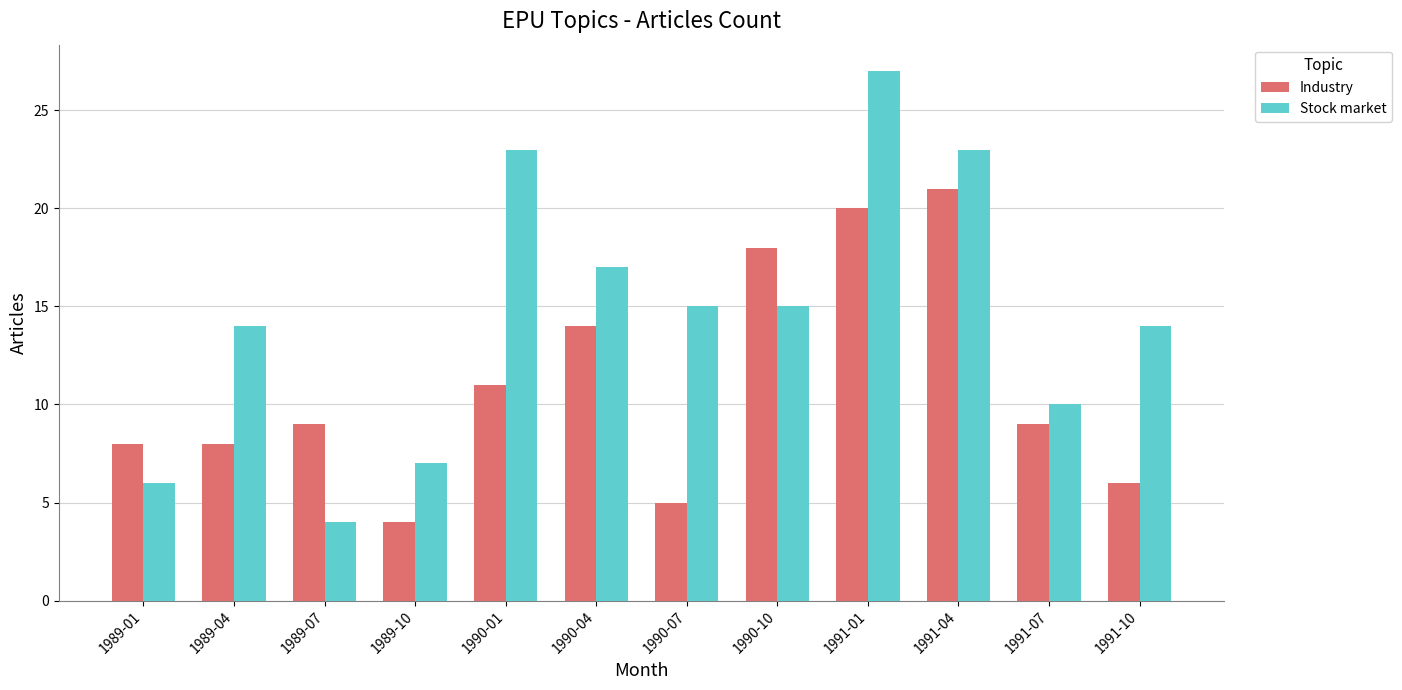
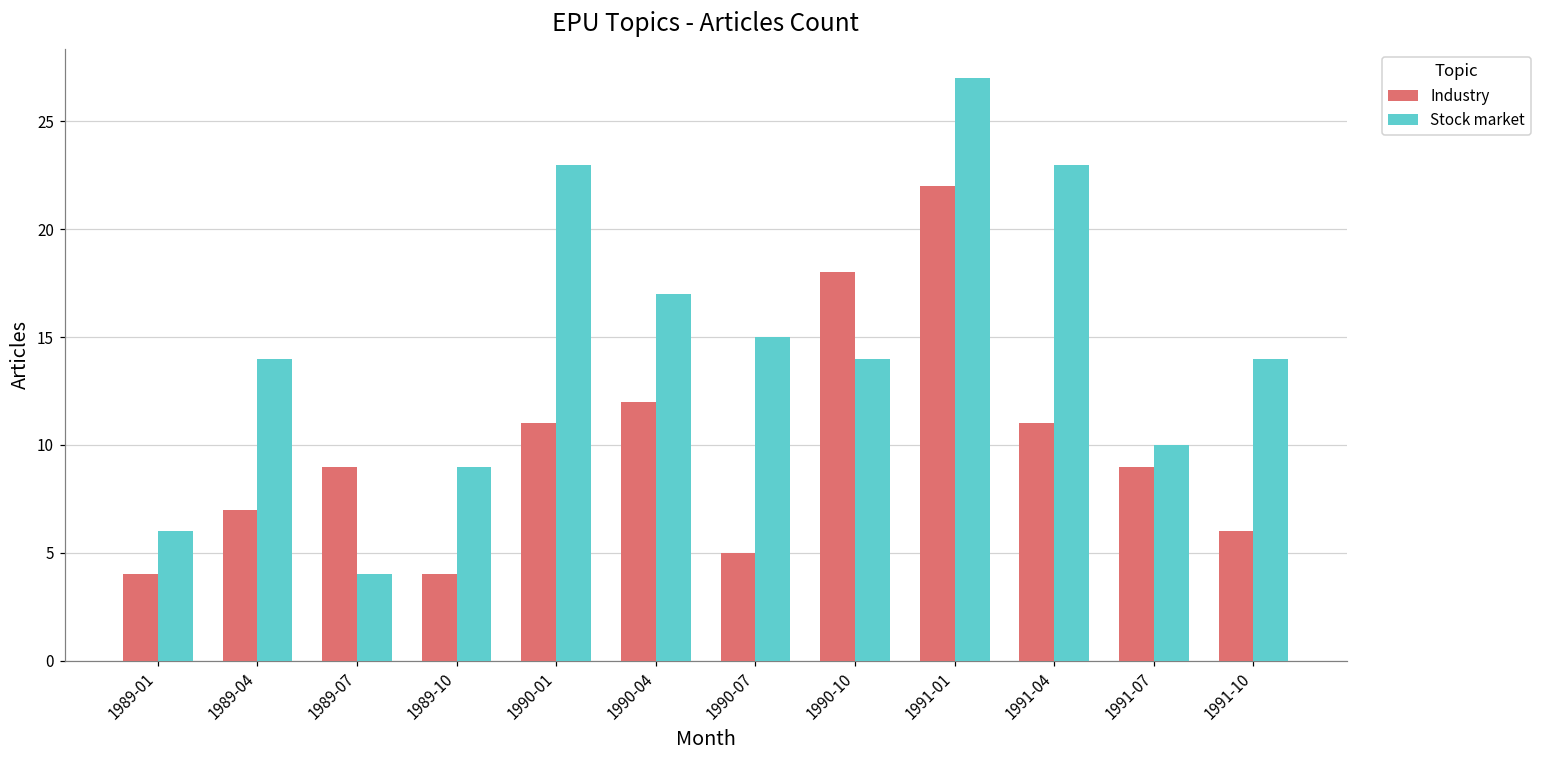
Industry, 1989-01: 8 -> 4
Industry, 1989-04: 8 -> 7
Stock market, 1989-10: 7 -> 9
Industry, 1990-04: 14 -> 12
Stock market, 1990-10: 15 -> 14
Industry, 1991-01: 20 -> 22
Industry, 1991-04: 21 -> 11
